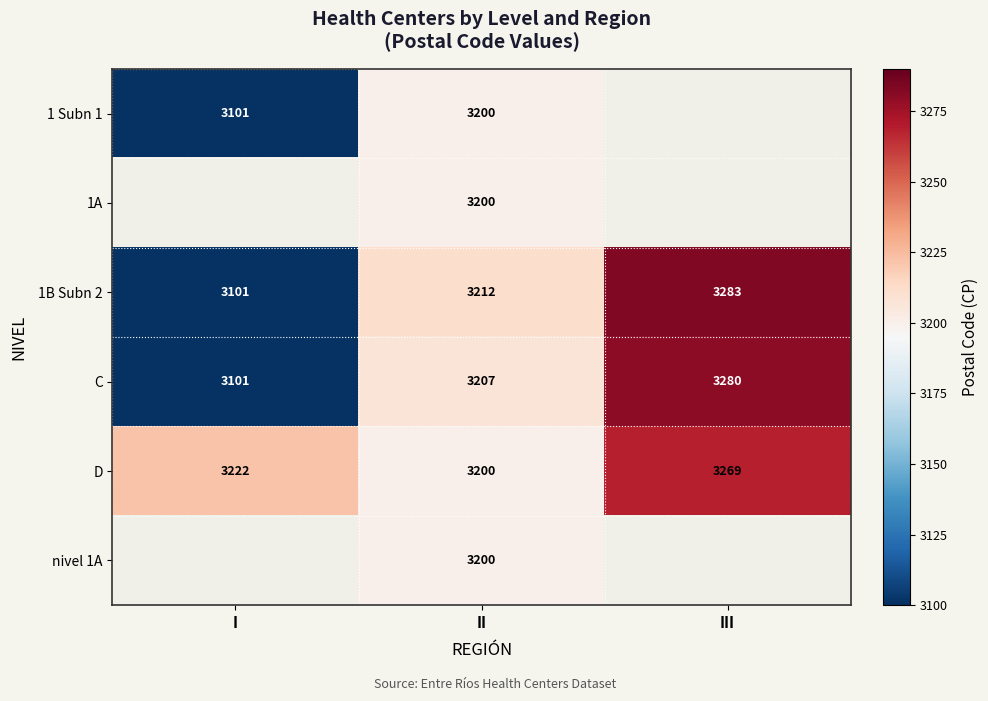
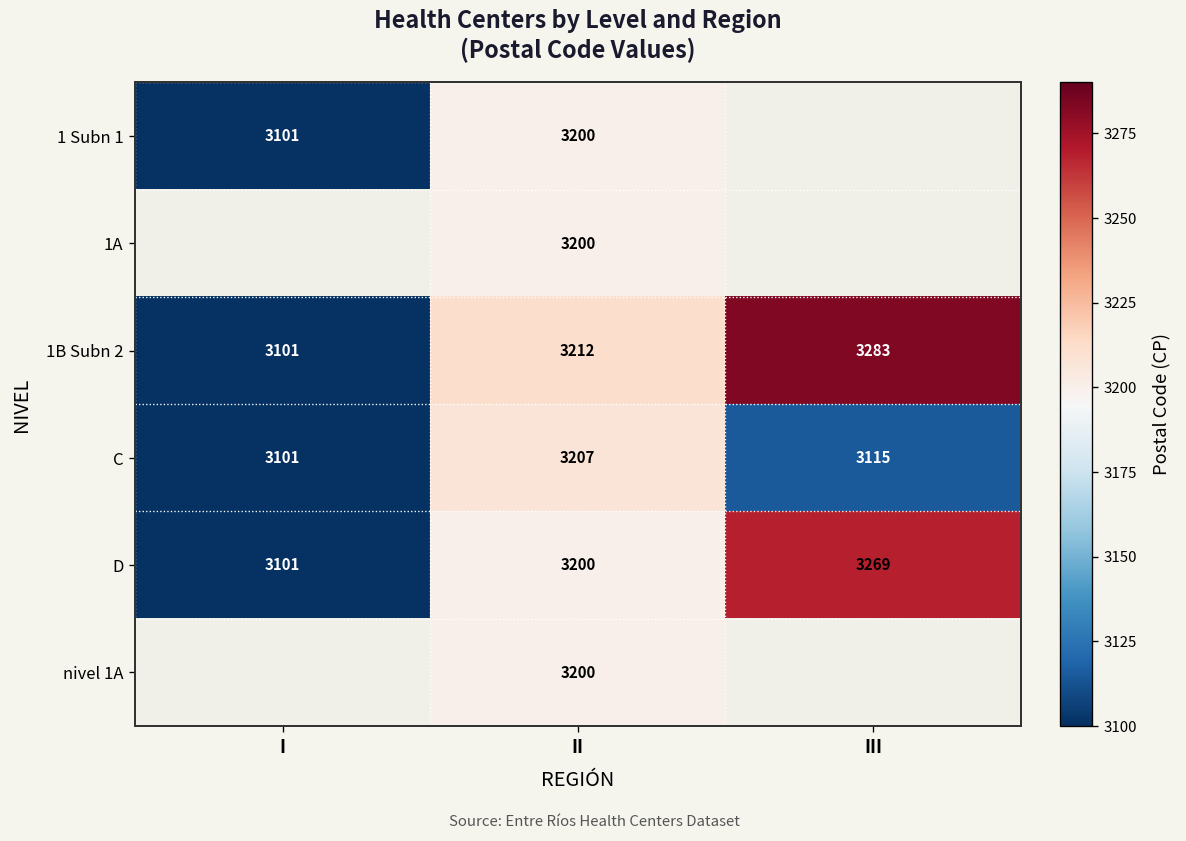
C, III: 3280 -> 3115
D, I: 3222 -> 3101
